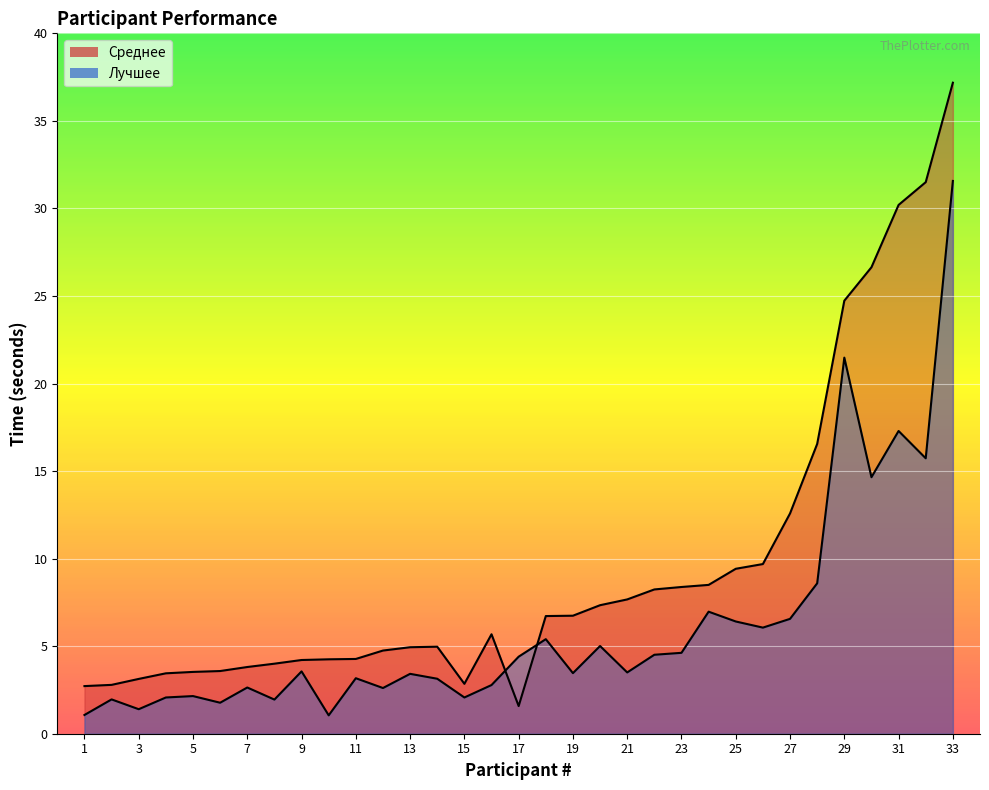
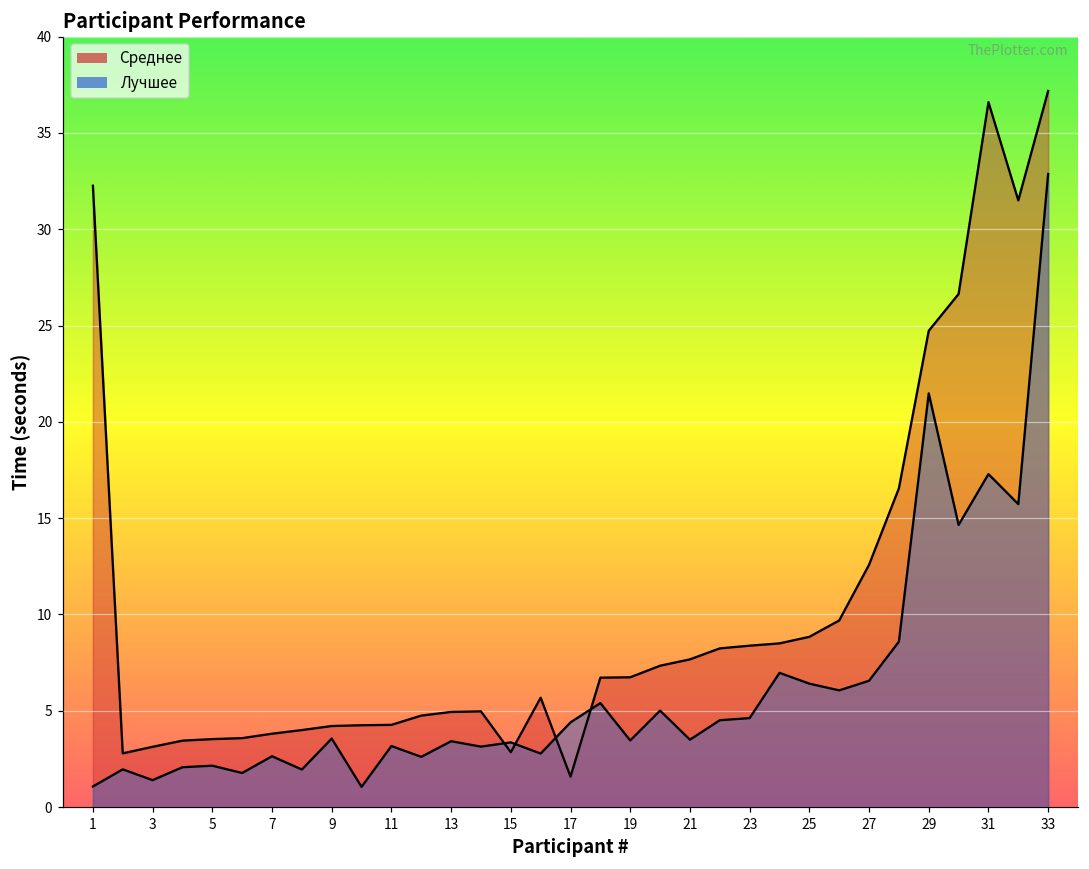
Среднее, 1: 2.7 -> 32.3
Лучшее, 15: 2.1 -> 3.4
Среднее, 25: 9.4 -> 8.8
Среднее, 31: 30.2 -> 36.6
Лучшее, 33: 31.6 -> 32.9
